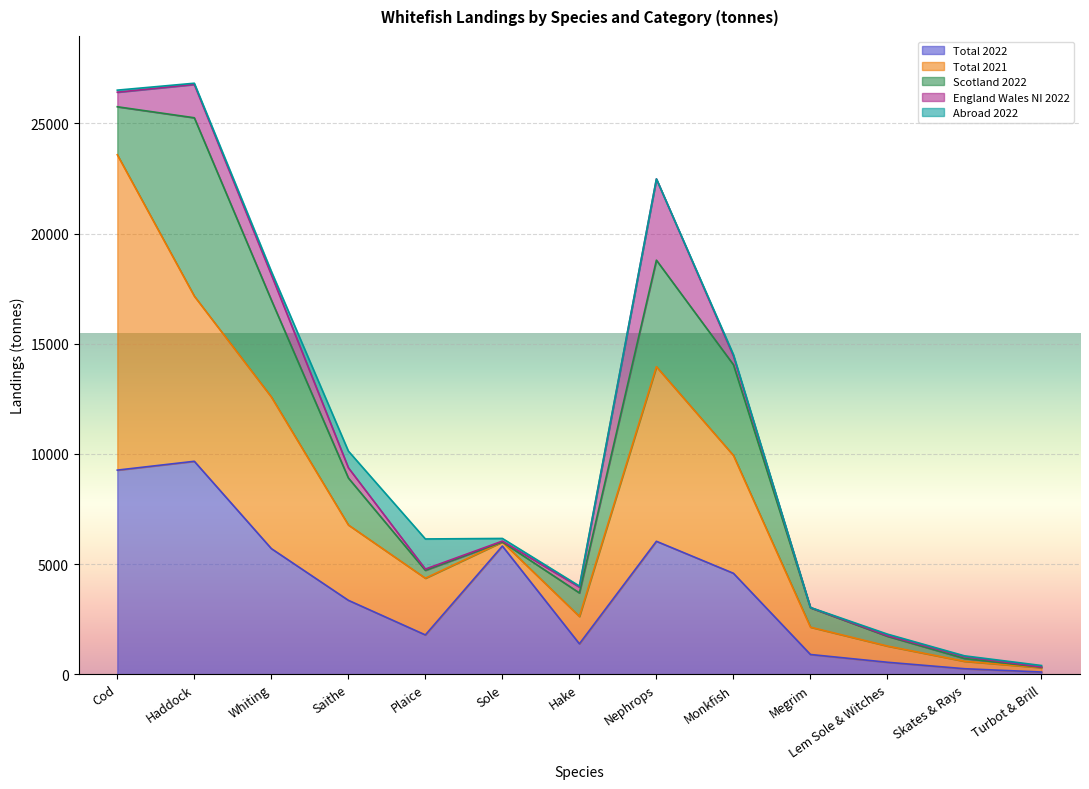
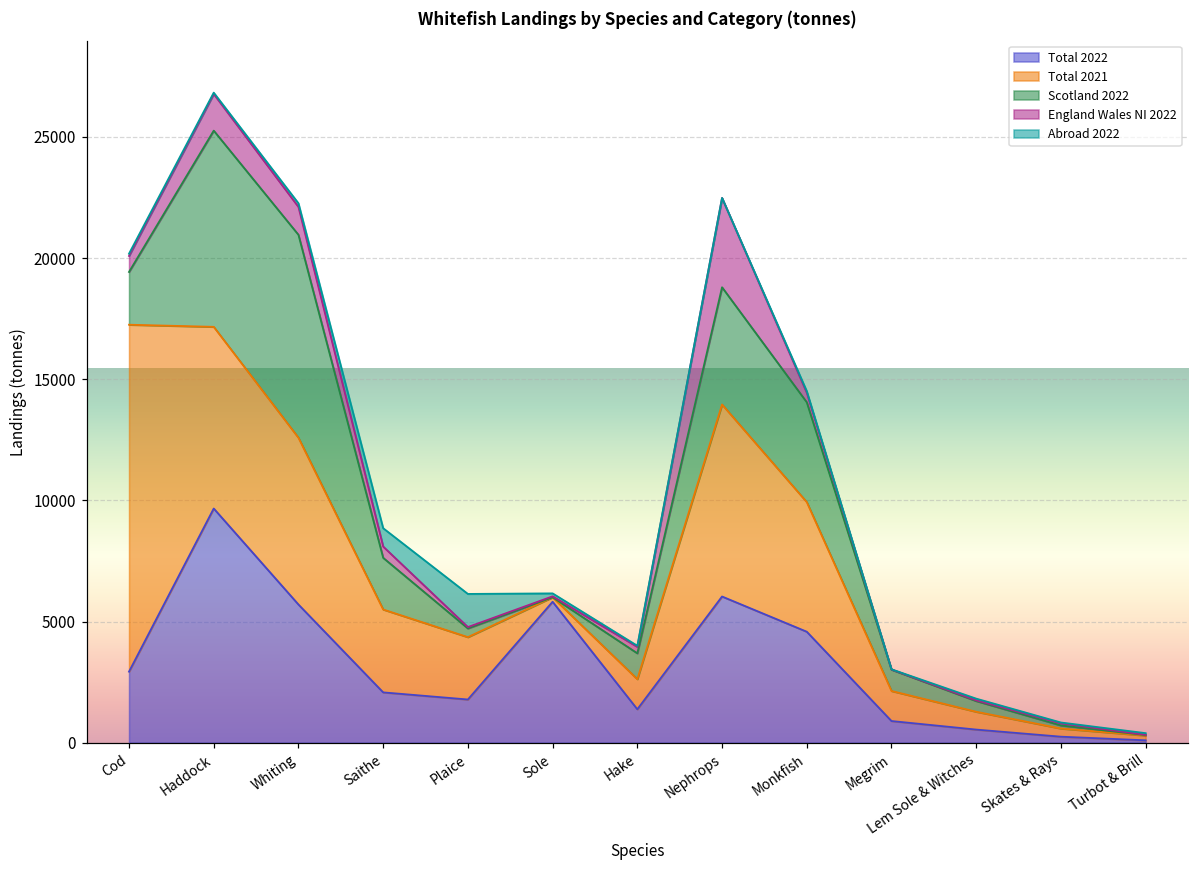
Total 2022, Cod: 9300 -> 2900
Scotland 2022, Whiting: 4400 -> 8400
Total 2022, Saithe: 3400 -> 2100
